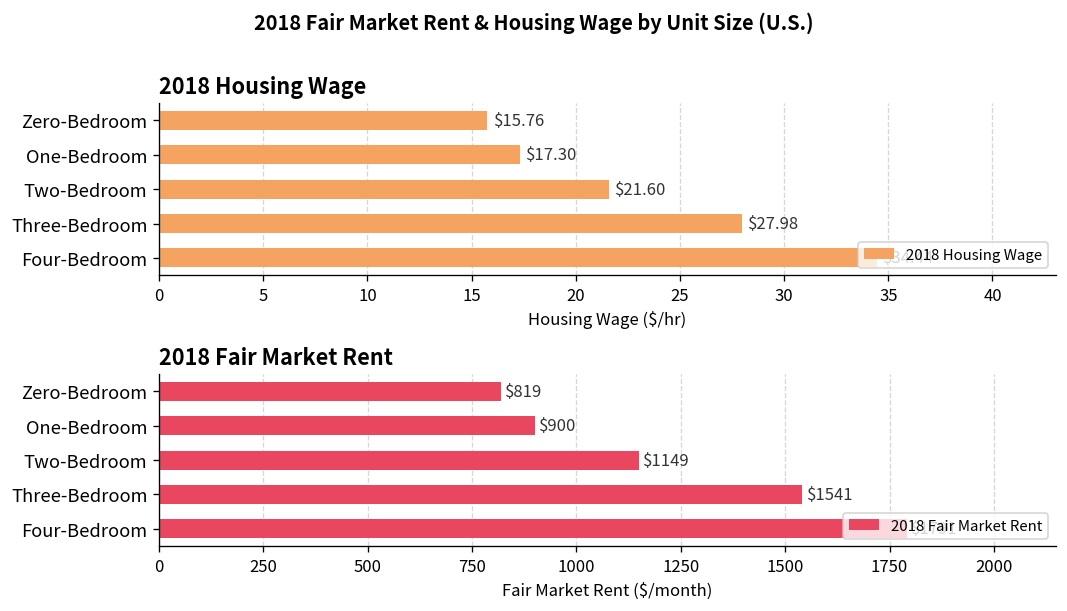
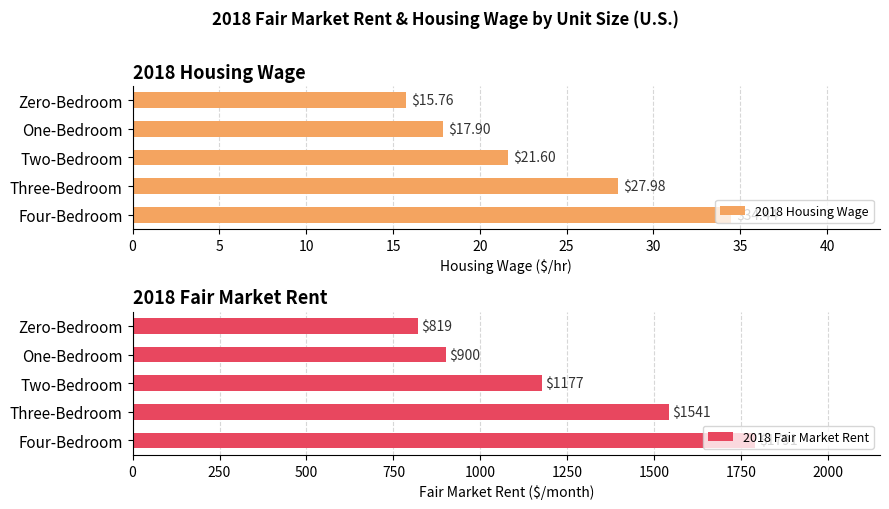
2018 Housing Wage, One-Bedroom: $17.30 -> $17.90
2018 Fair Market Rent, Two-Bedroom: $1149 -> $1177
